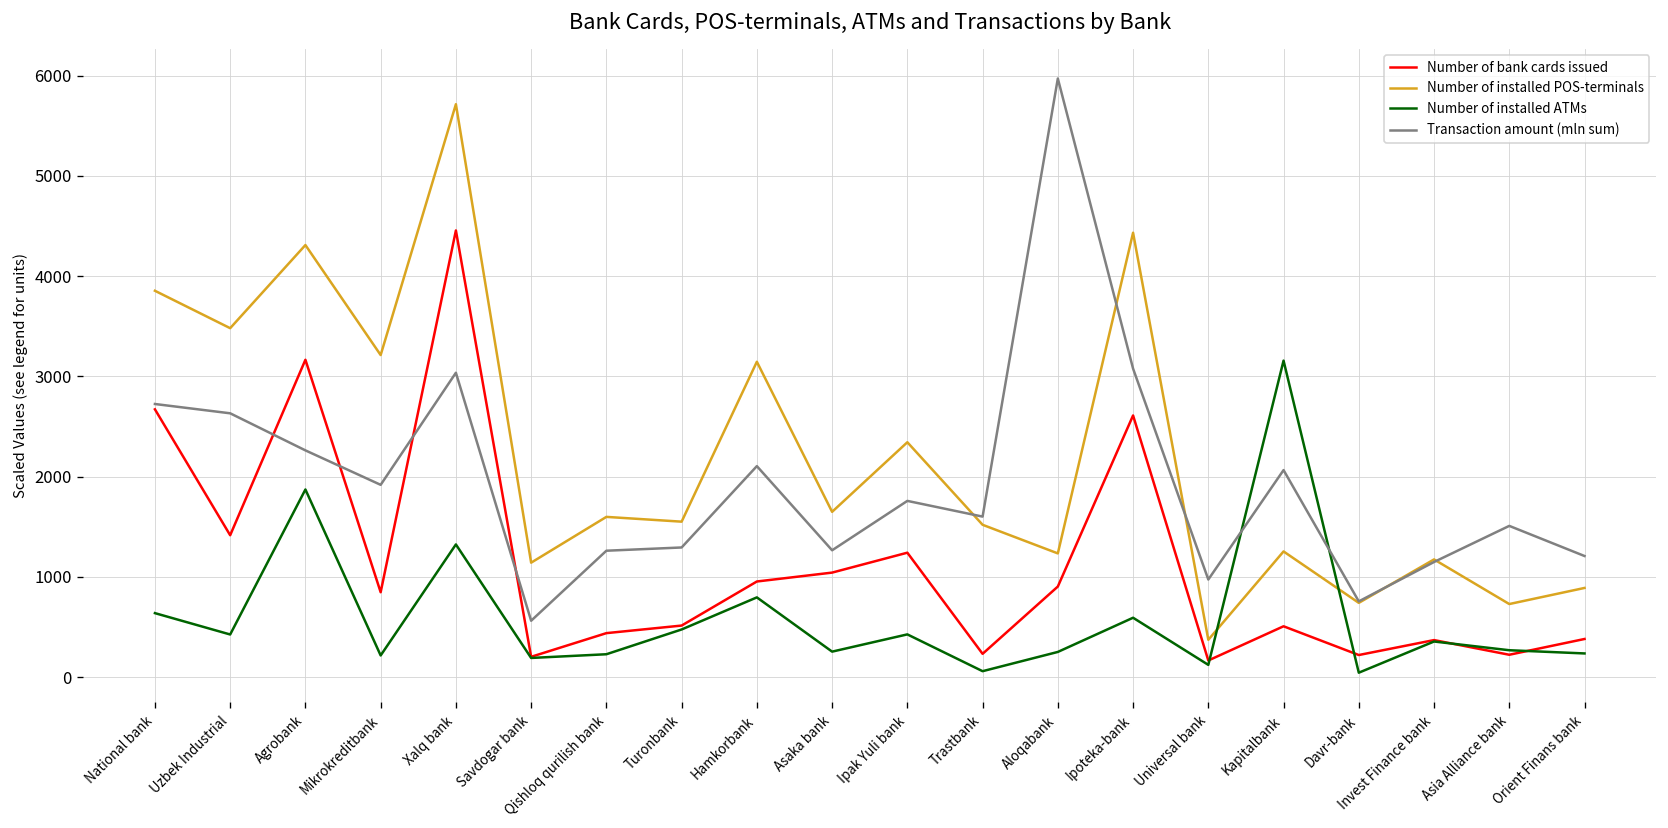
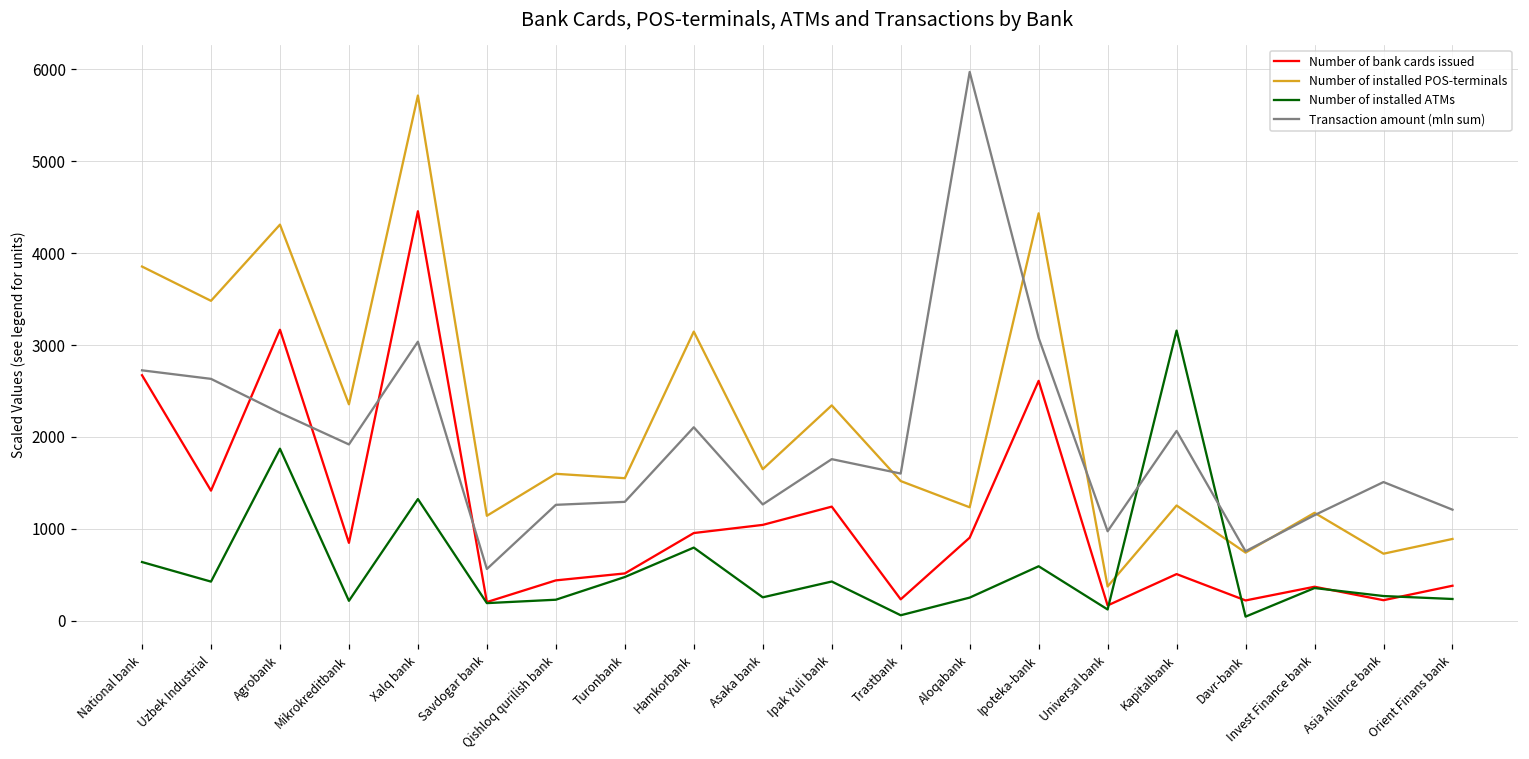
Number of installed POS-terminals, Mikrokreditbank: 3200 -> 2400
